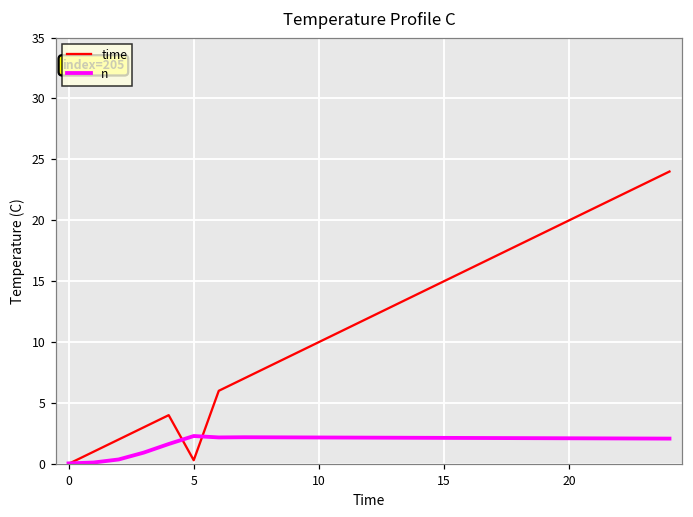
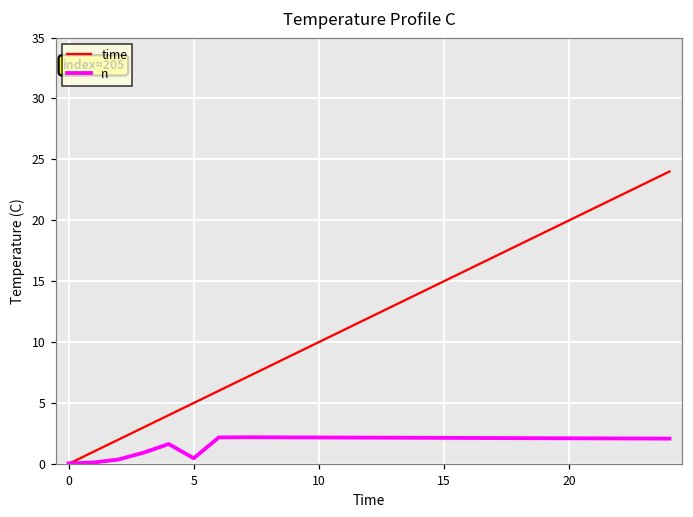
time, 5: 0.3 -> 5.0
n, 5: 2.3 -> 0.5
